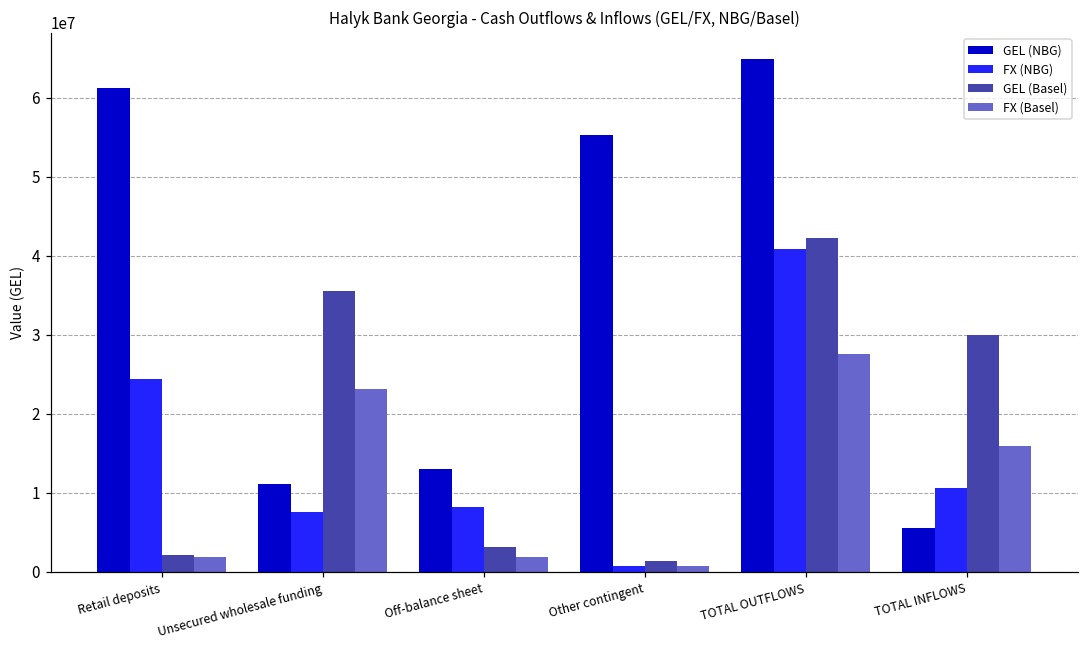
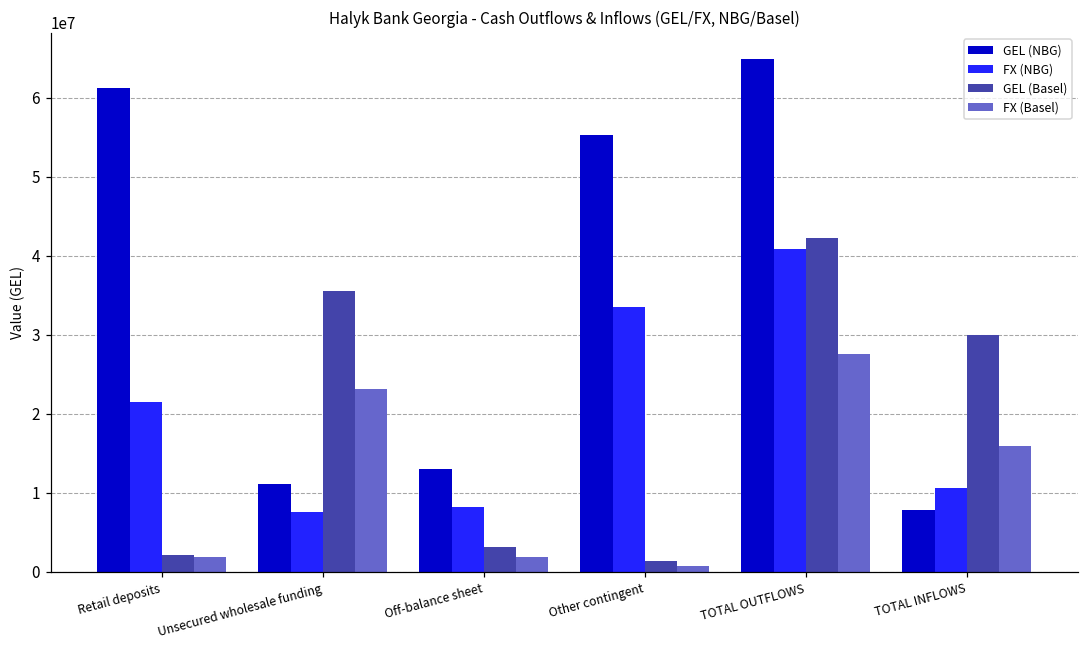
FX (NBG), Retail deposits: 24000000 -> 21000000
FX (NBG), Other contingent: 1000000 -> 33000000
GEL (NBG), TOTAL INFLOWS: 6000000 -> 8000000
